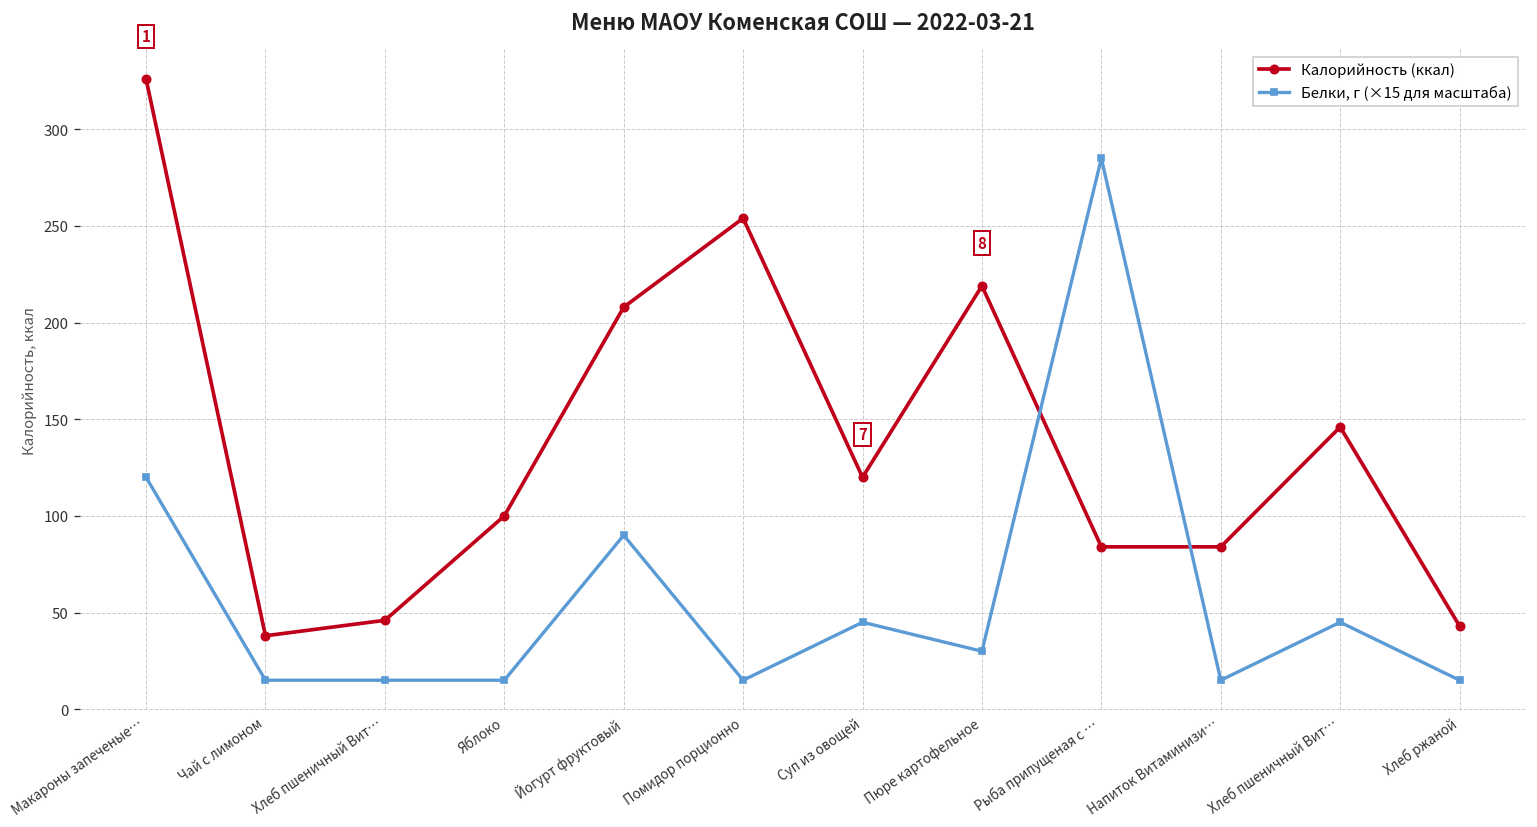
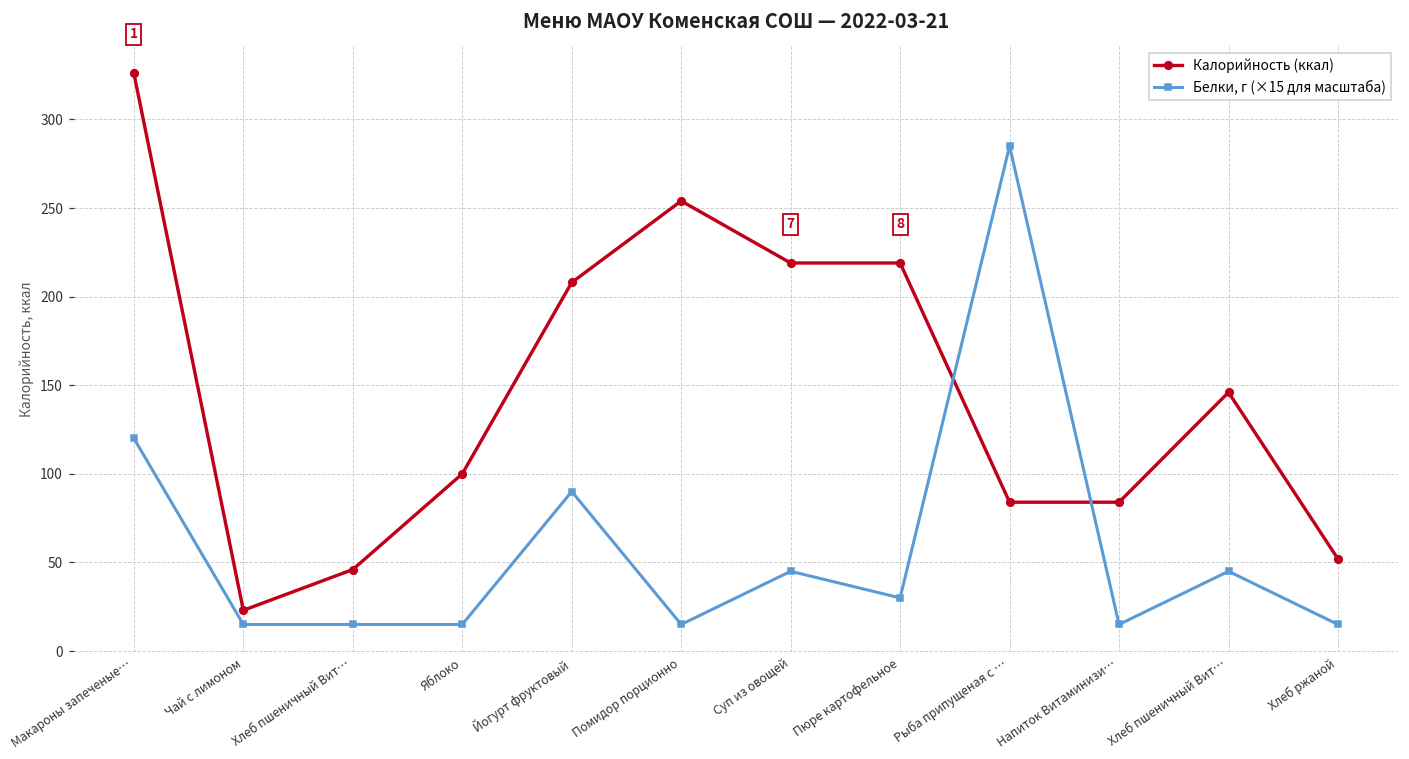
Калорийность (ккал), Чай с лимоном: 38 -> 23
Калорийность (ккал), Суп из овощей: 120 -> 219
Калорийность (ккал), Хлеб ржаной: 43 -> 52
